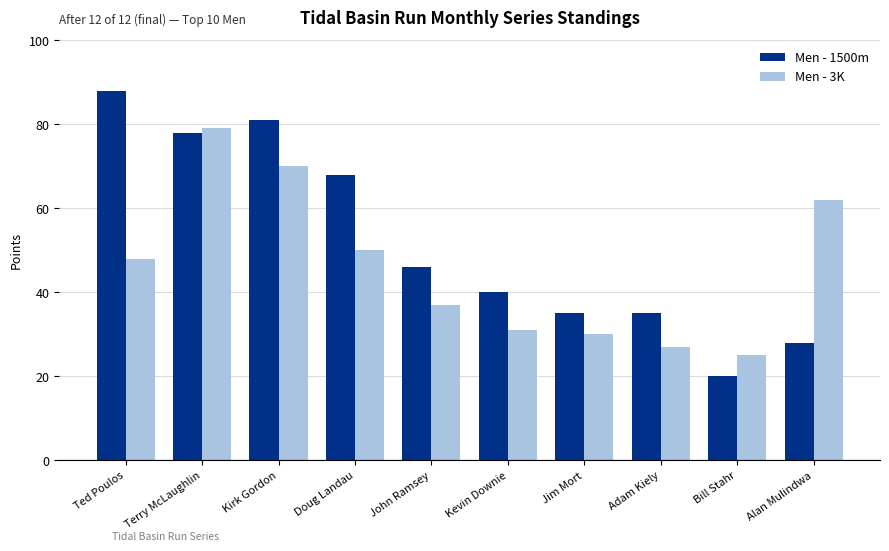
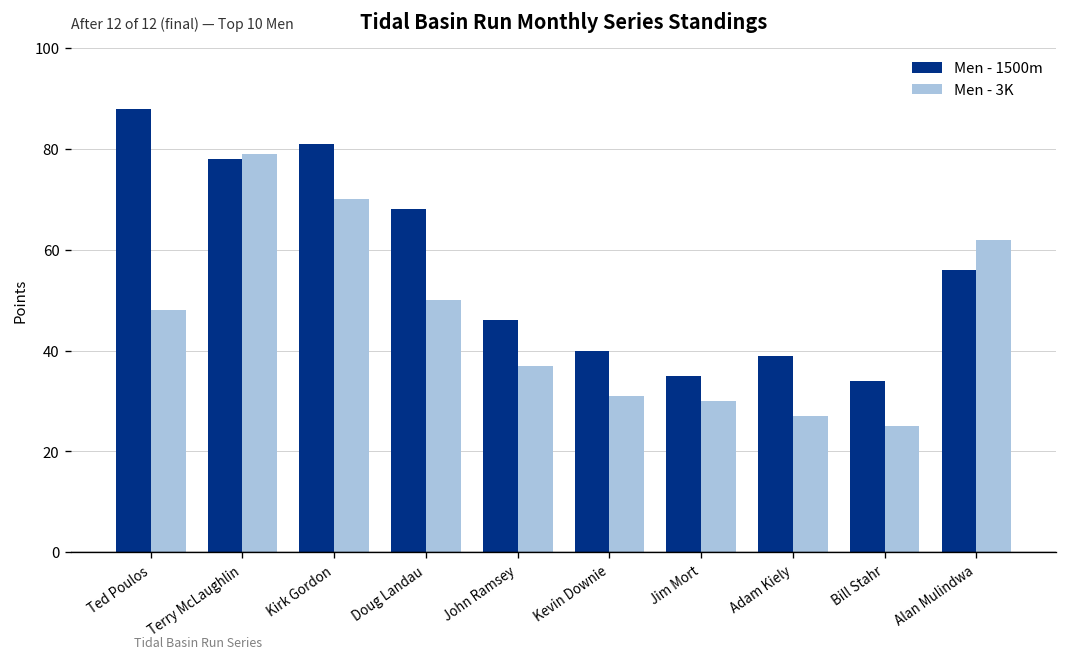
Men - 1500m, Adam Kiely: 35 -> 39
Men - 1500m, Bill Stahr: 20 -> 34
Men - 1500m, Alan Mulindwa: 28 -> 56
